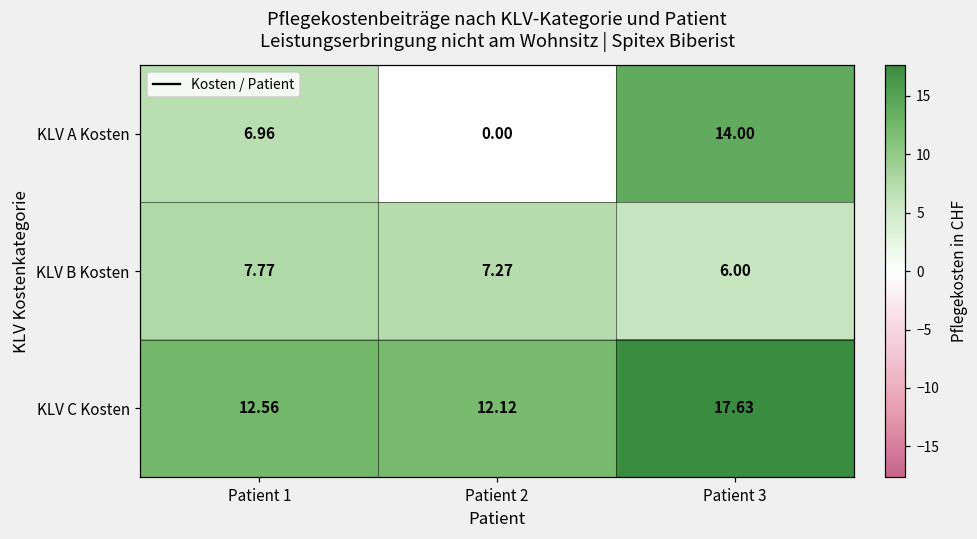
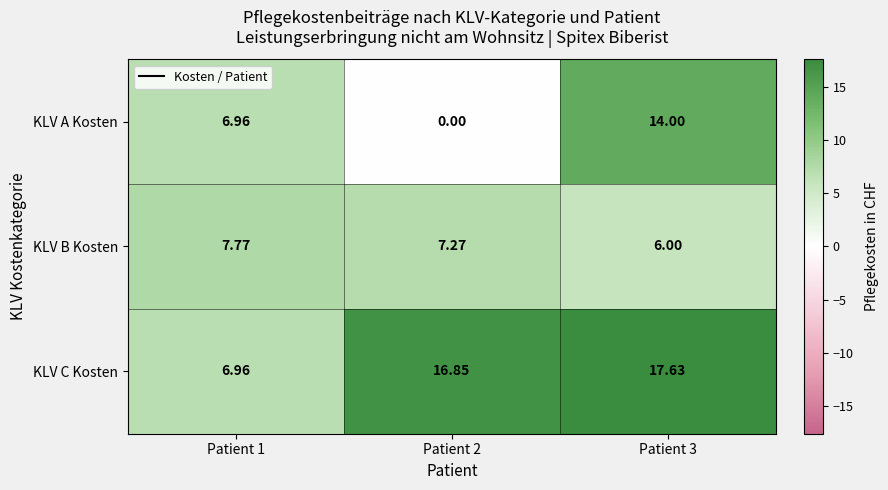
KLV C Kosten, Patient 1: 12.56 -> 6.96
KLV C Kosten, Patient 2: 12.12 -> 16.85
